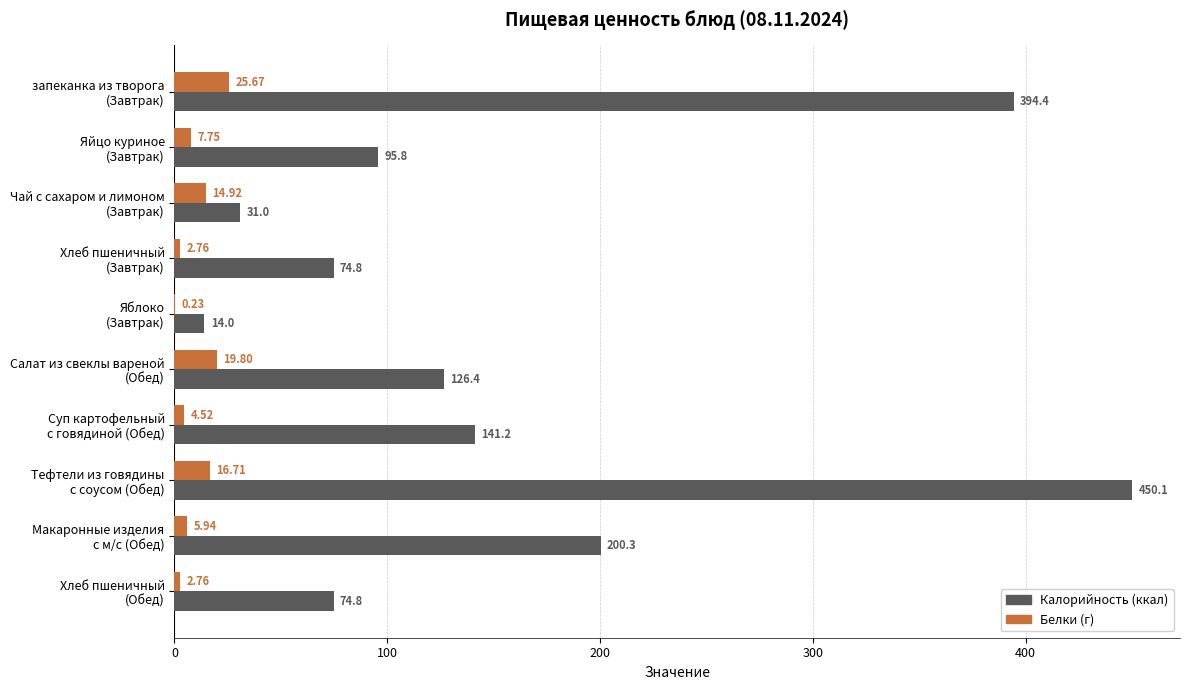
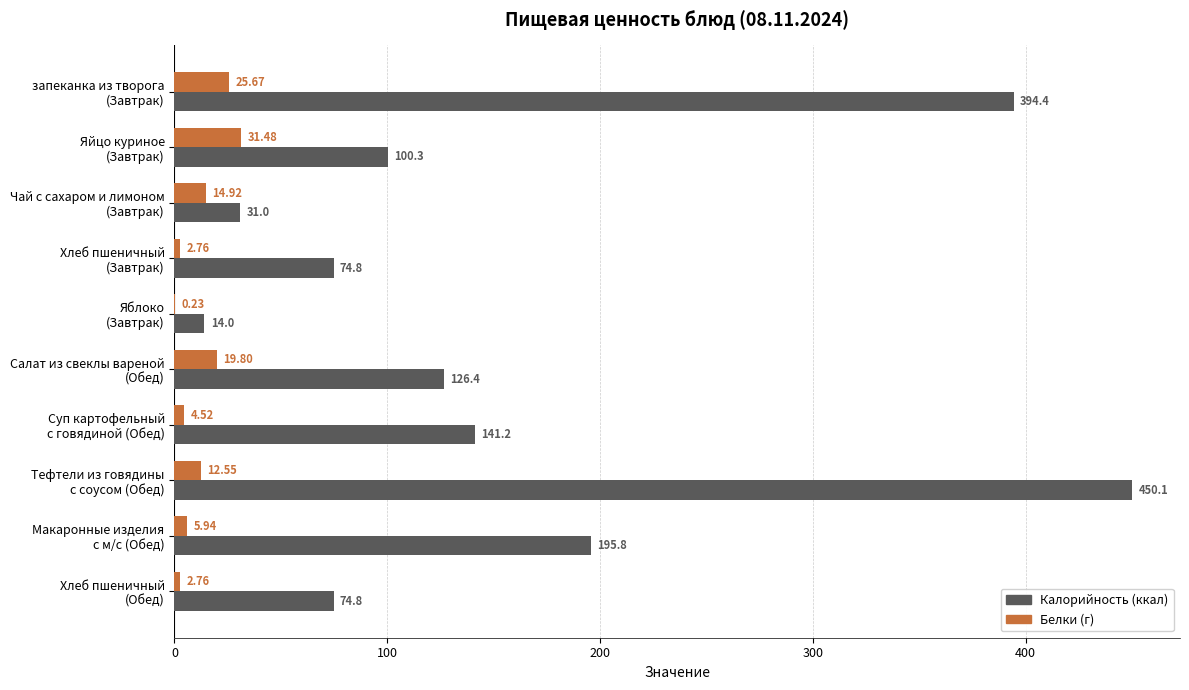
Белки (г), Яйцо куриное (Завтрак): 7.75 -> 31.48
Калорийность (ккал), Яйцо куриное (Завтрак): 95.8 -> 100.3
Белки (г), Тефтели из говядины с соусом (Обед): 16.71 -> 12.55
Калорийность (ккал), Макаронные изделия с м/с (Обед): 200.3 -> 195.8
